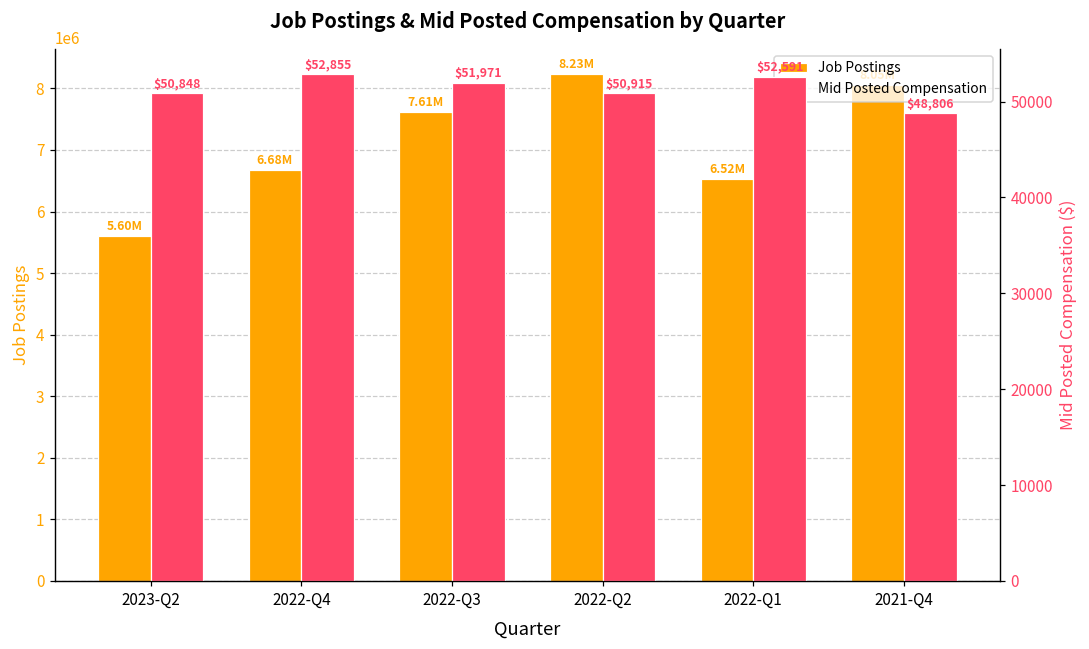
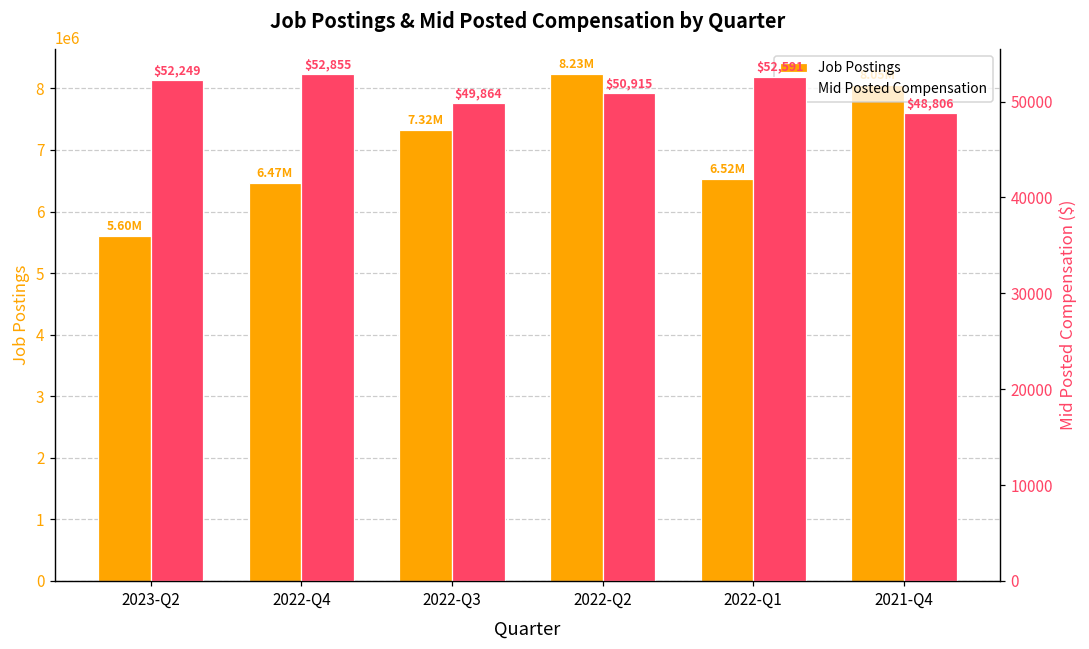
Job Postings, 2022-Q4: 6.68M -> 6.47M
Job Postings, 2022-Q3: 7.61M -> 7.32M
Mid Posted Compensation, 2023-Q2: $50,848 -> $52,249
Mid Posted Compensation, 2022-Q3: $51,971 -> $49,864
